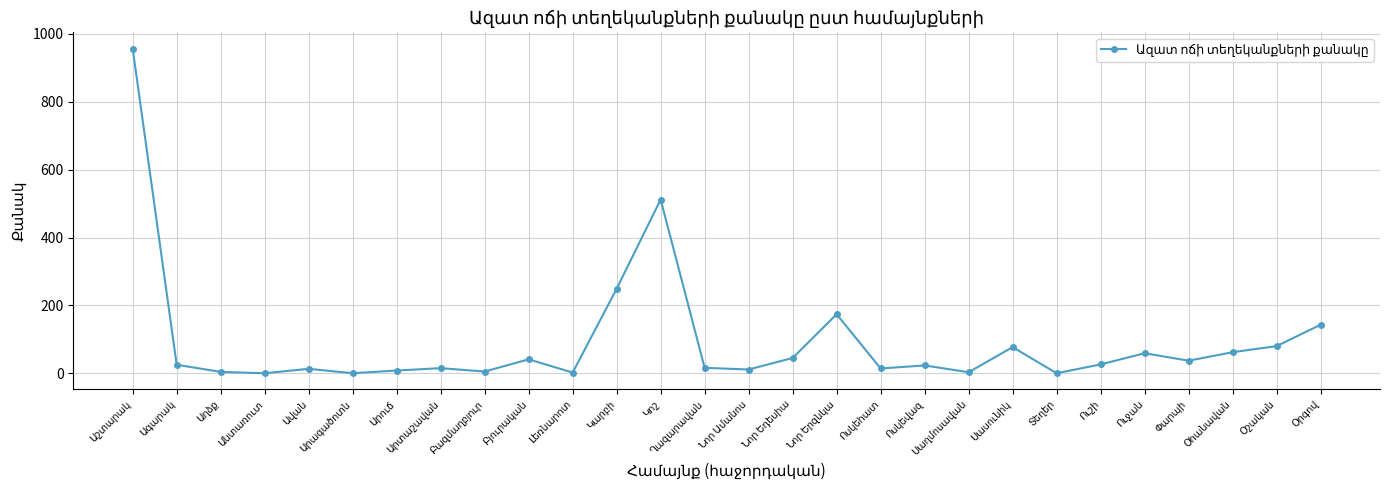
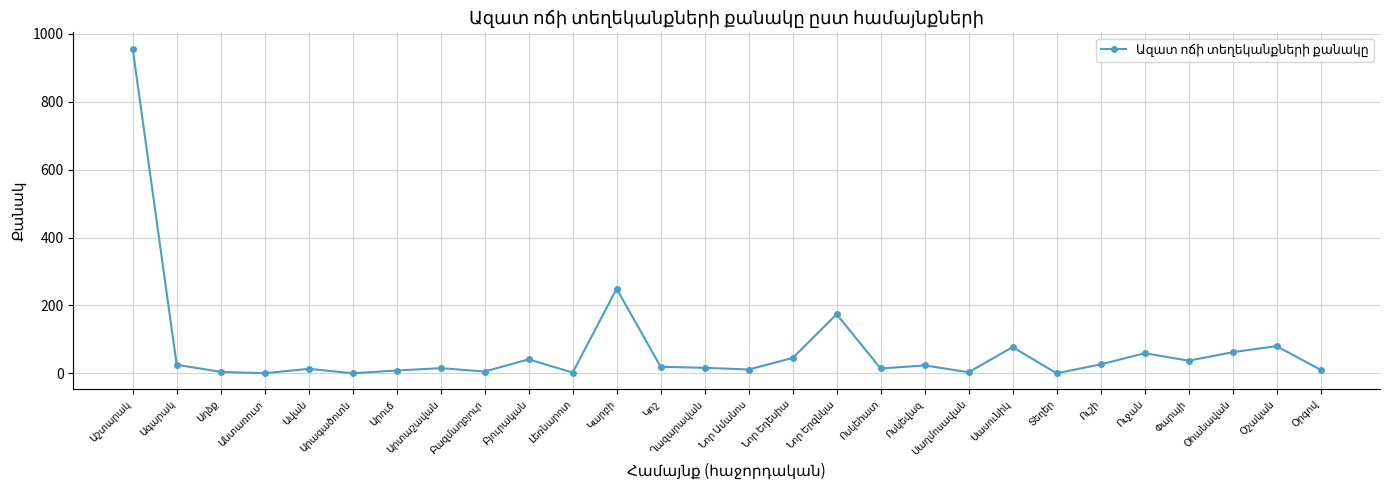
Կոշ: 510 -> 20
Օրգով: 140 -> 10
